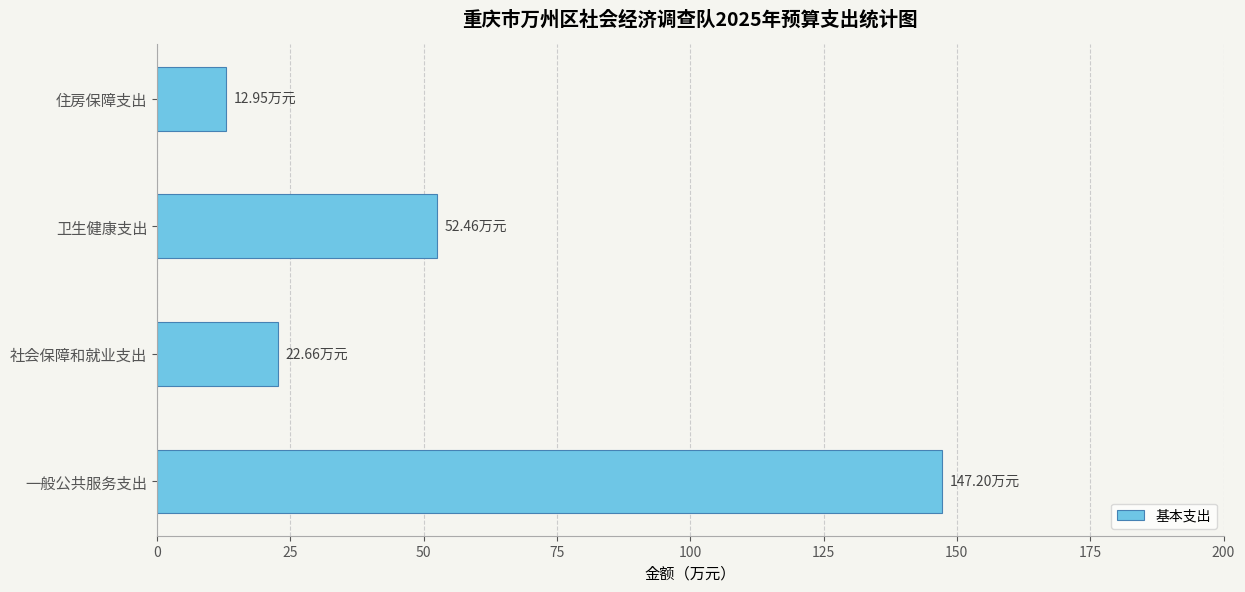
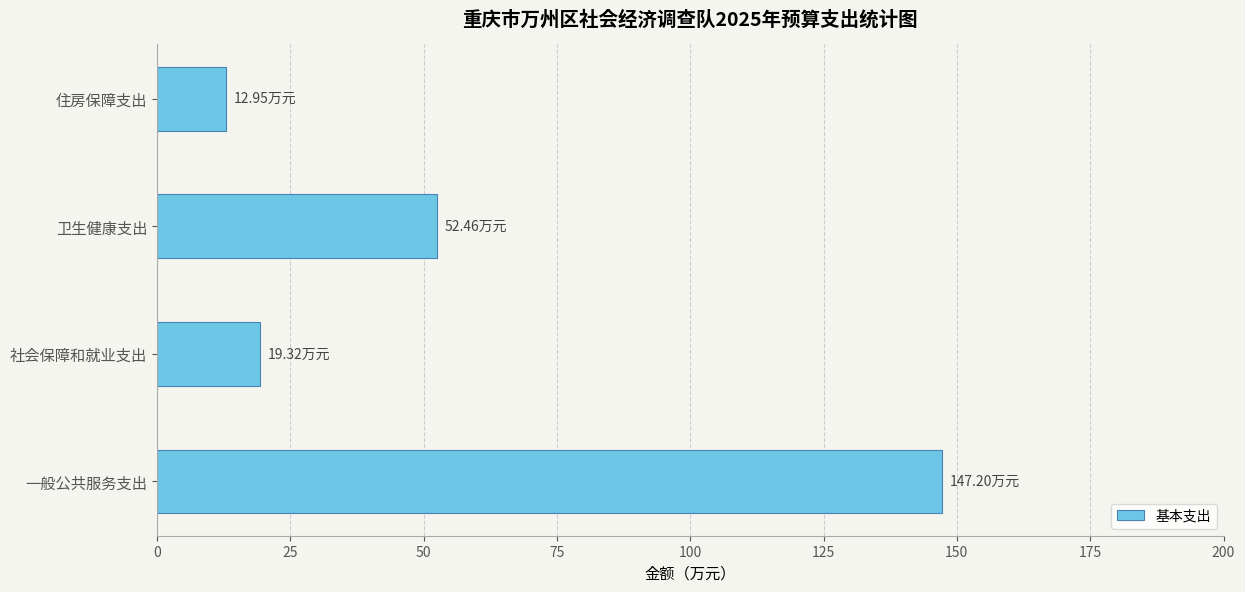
社会保障和就业支出: 22.66 -> 19.32
